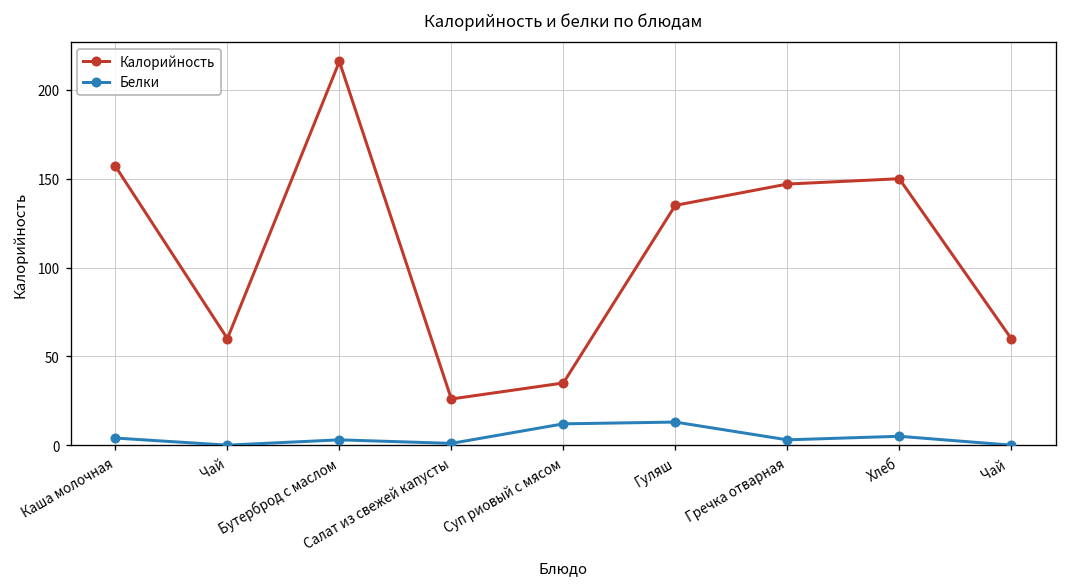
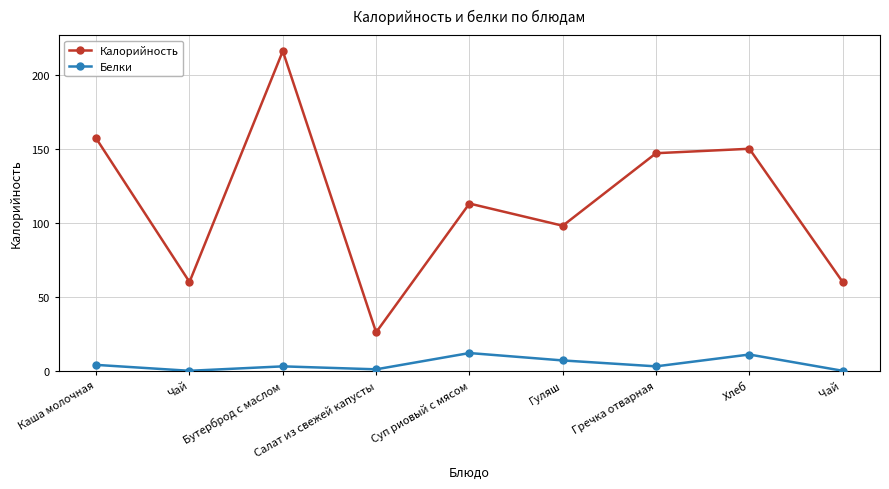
Калорийность, Суп риовый с мясом: 35 -> 113
Калорийность, Гуляш: 135 -> 98
Белки, Гуляш: 13 -> 7
Белки, Хлеб: 5 -> 11
